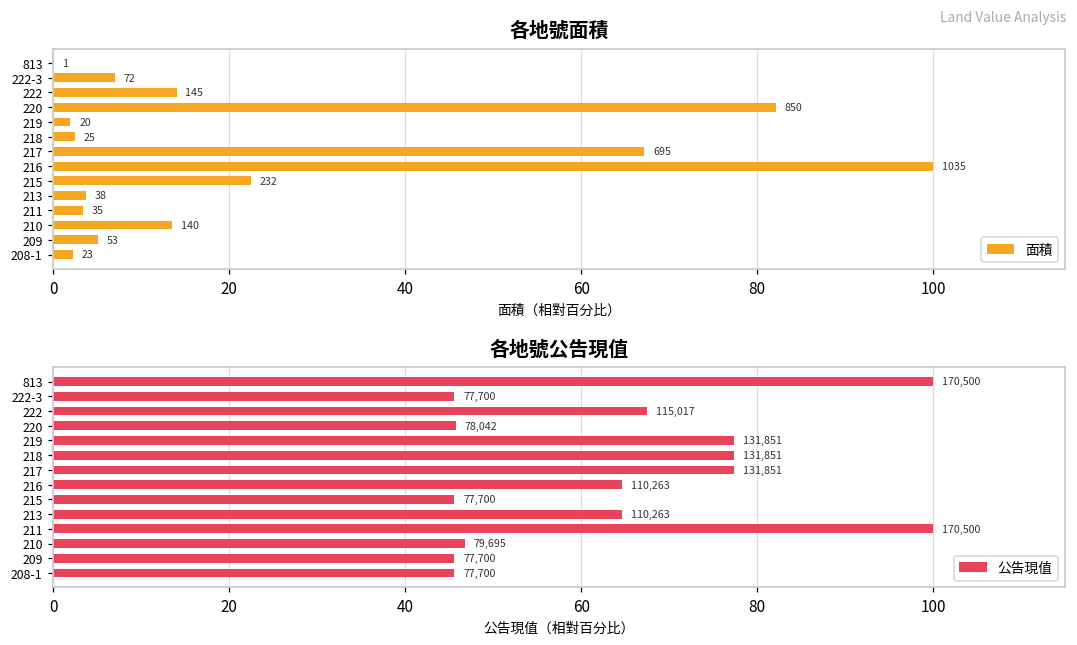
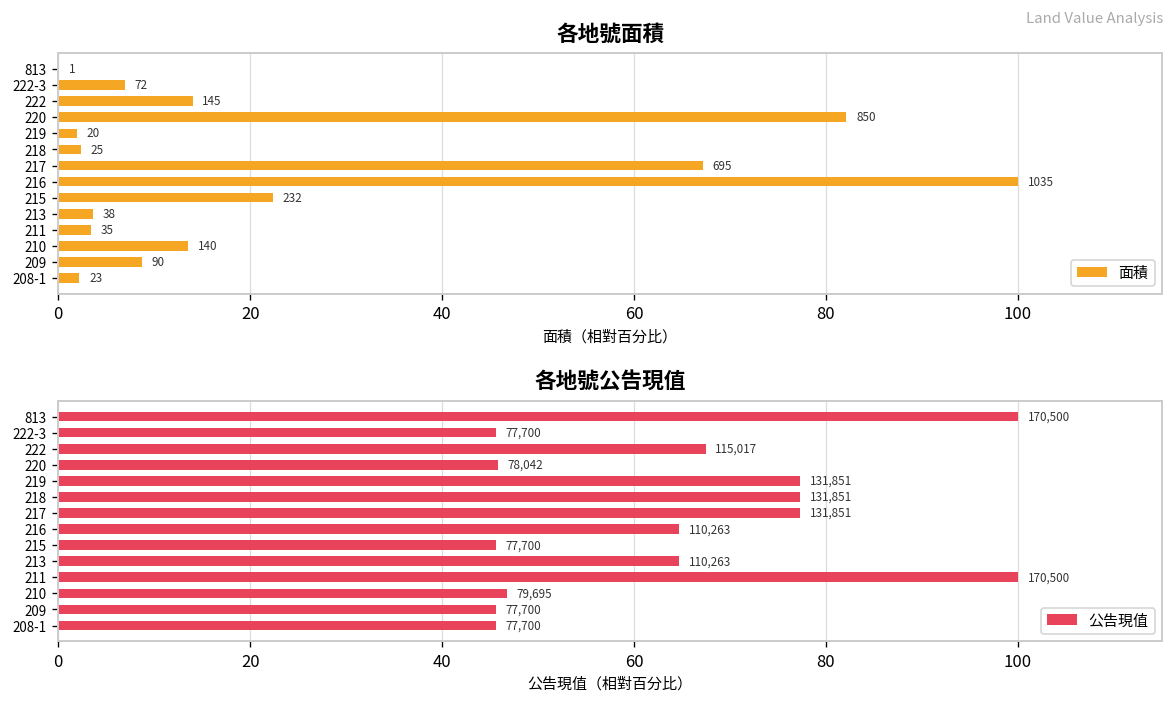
各地號面積, 209: 53 -> 90
